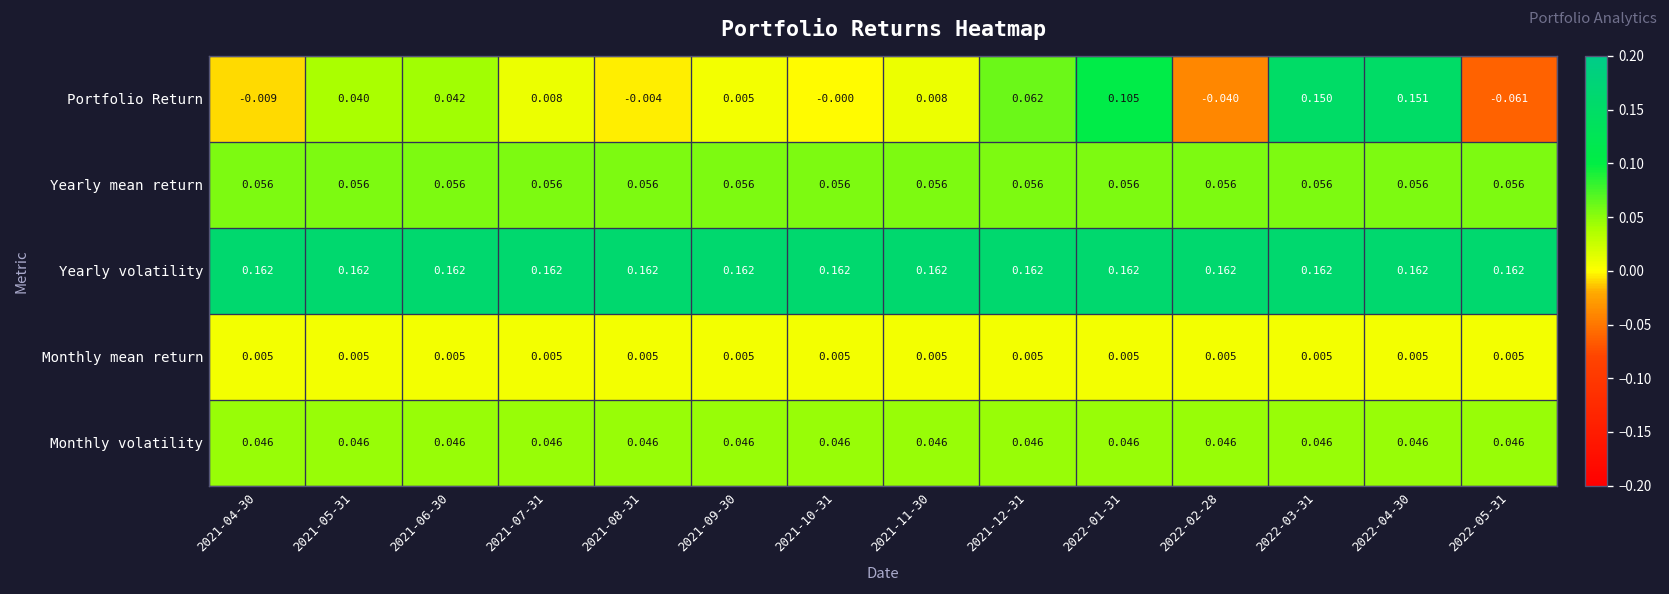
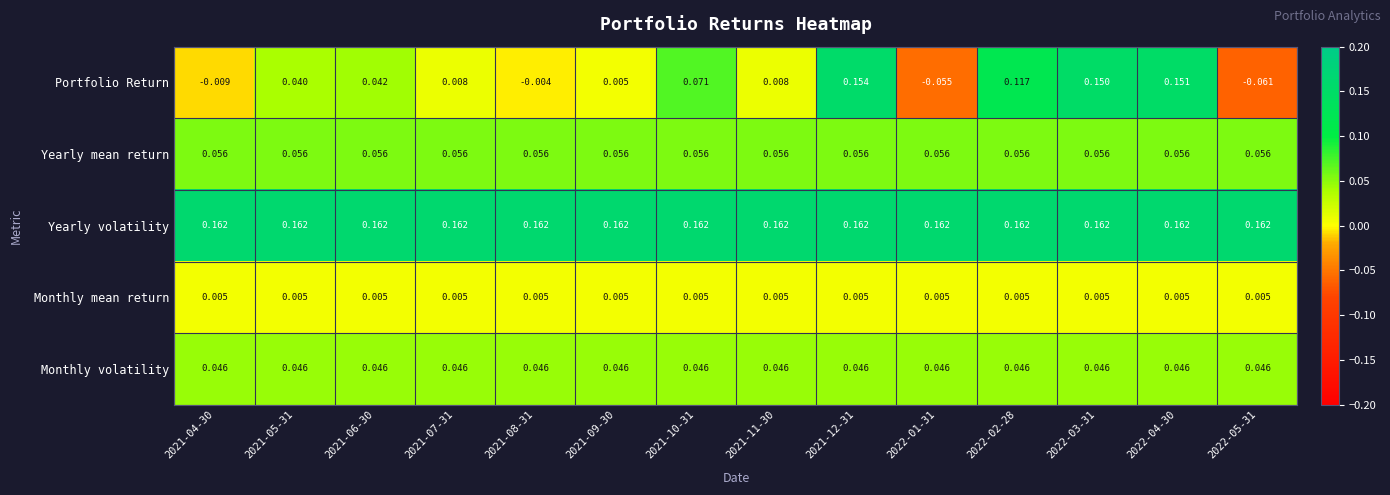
Portfolio Return, 2021-10-31: -0.000 -> 0.071
Portfolio Return, 2021-12-31: 0.062 -> 0.154
Portfolio Return, 2022-01-31: 0.105 -> -0.055
Portfolio Return, 2022-02-28: -0.040 -> 0.117
